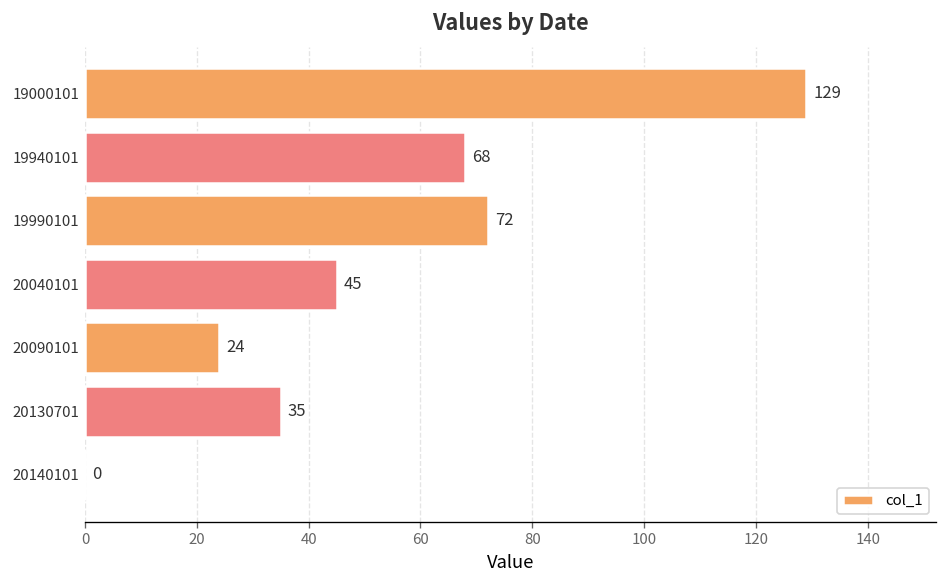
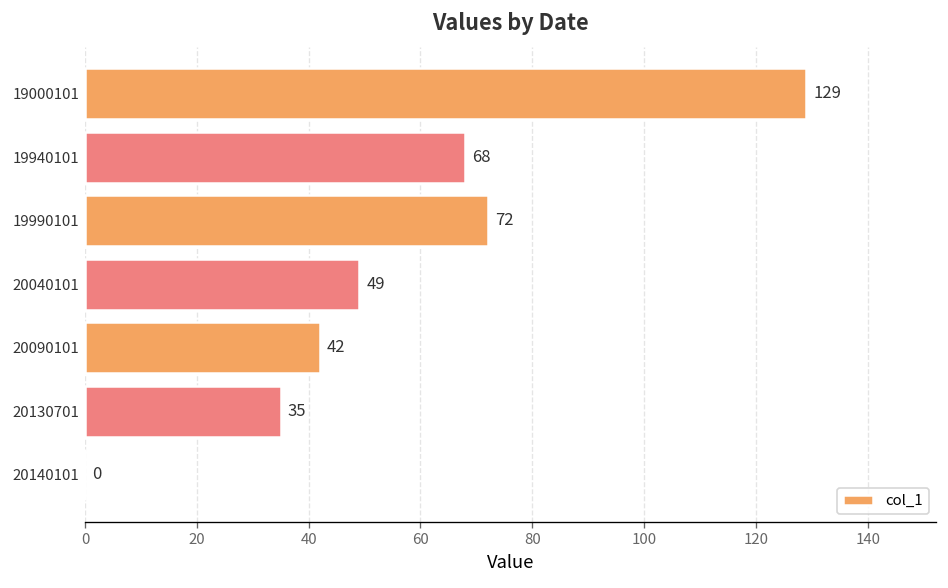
20040101: 45 -> 49
20090101: 24 -> 42
